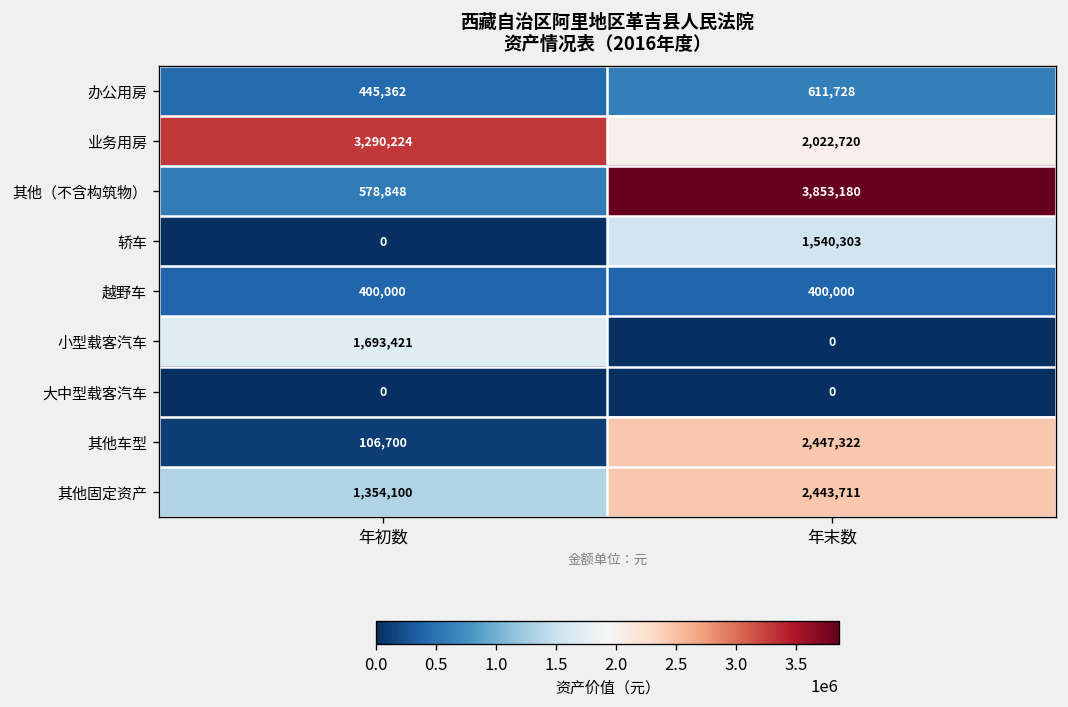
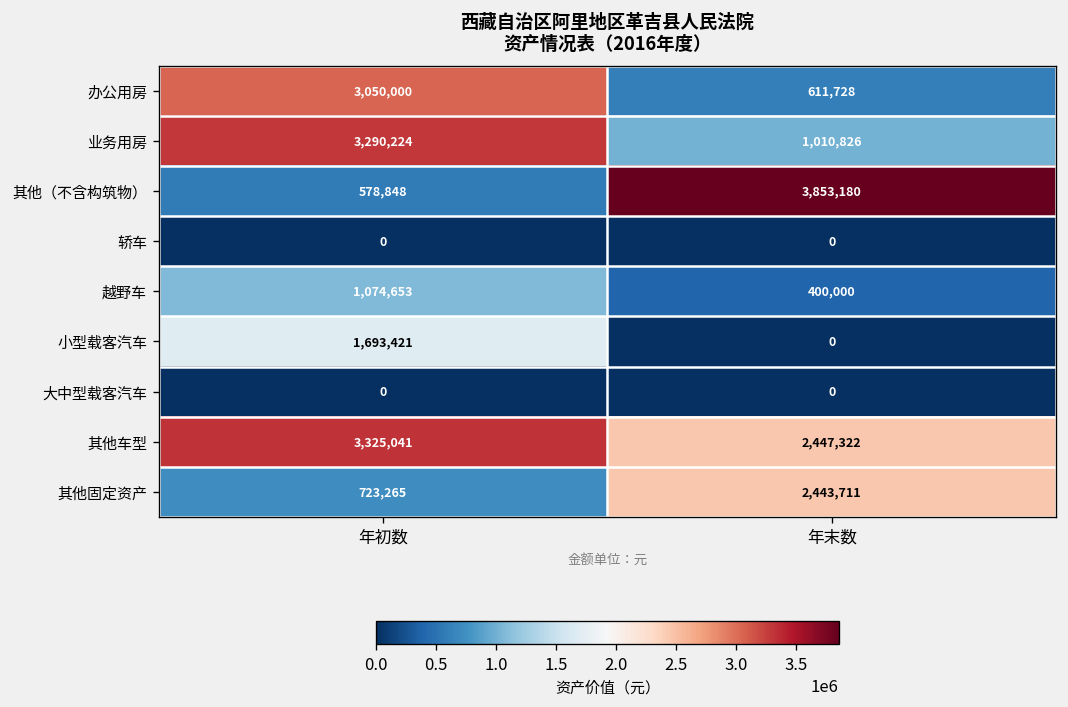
办公用房, 年初数: 445,362 -> 3,050,000
业务用房, 年末数: 2,022,720 -> 1,010,826
轿车, 年末数: 1,540,303 -> 0
越野车, 年初数: 400,000 -> 1,074,653
其他车型, 年初数: 106,700 -> 3,325,041
其他固定资产, 年初数: 1,354,100 -> 723,265
